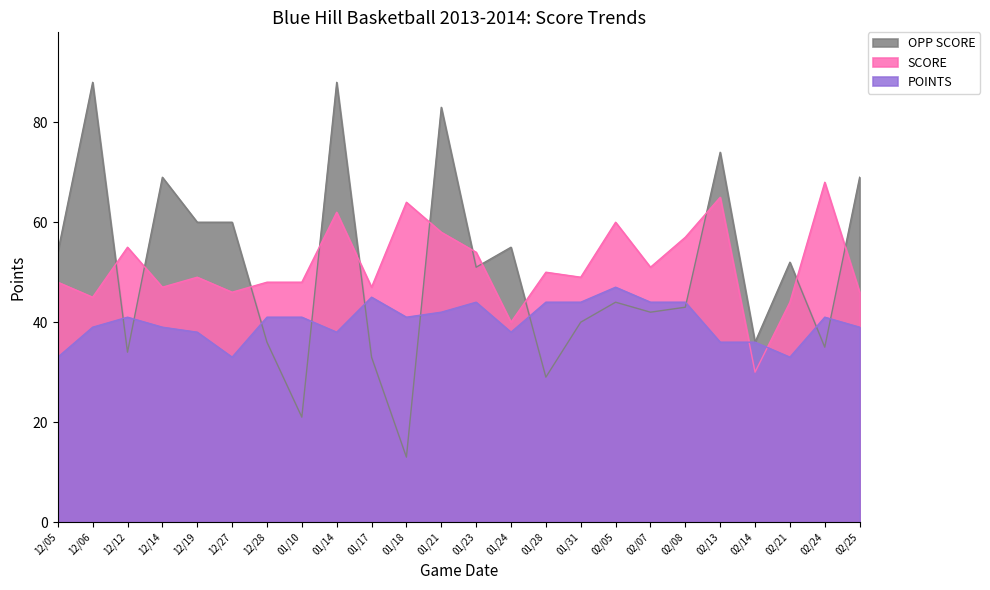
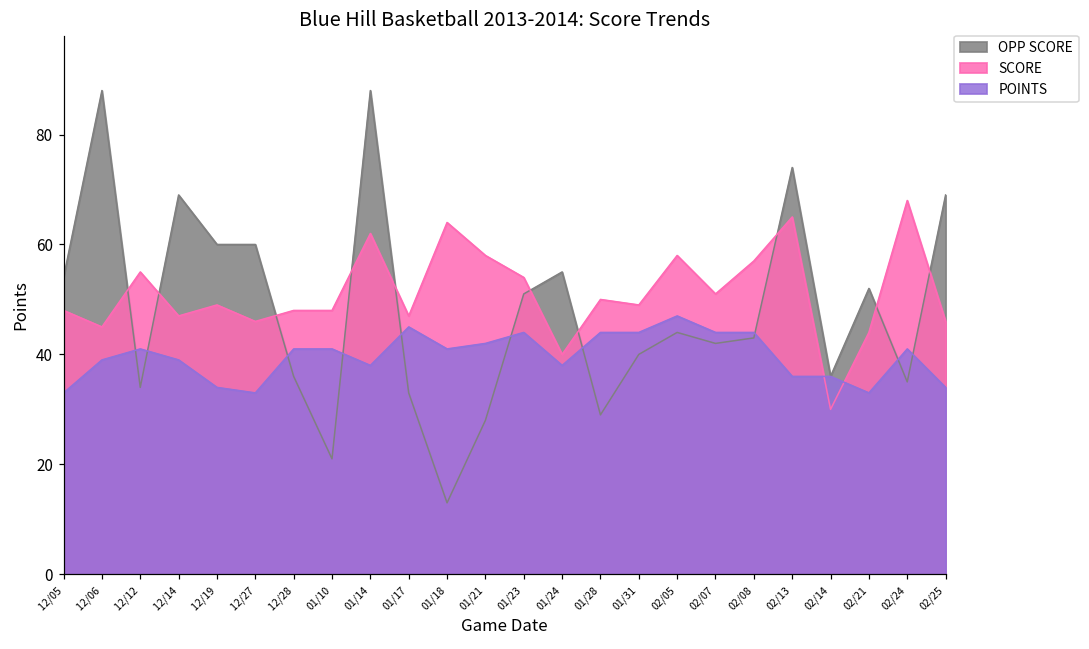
POINTS, 12/19: 38 -> 34
OPP SCORE, 01/21: 83 -> 28
SCORE, 02/05: 60 -> 58
POINTS, 02/25: 39 -> 34
